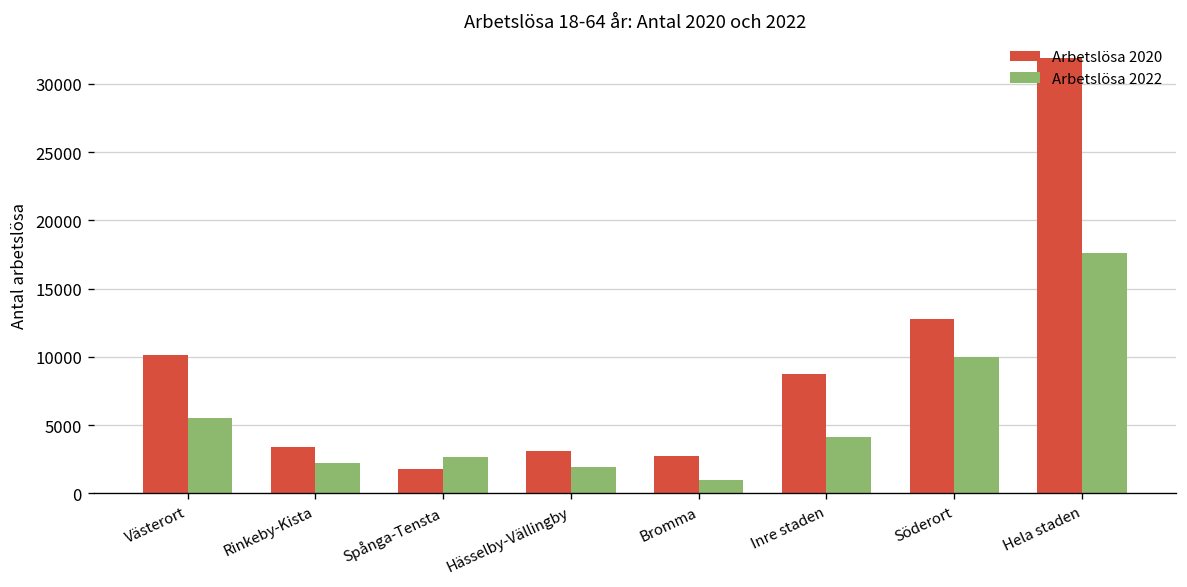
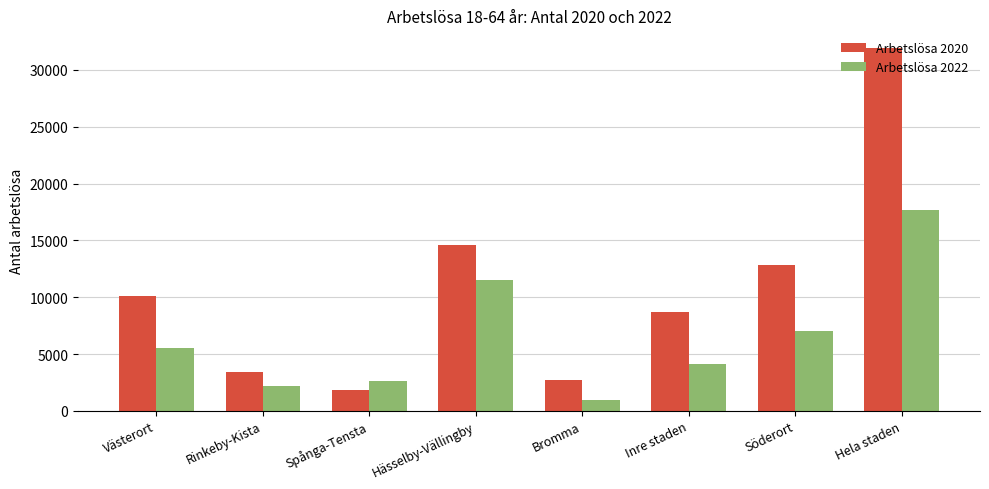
Arbetslösa 2020, Hässelby-Vällingby: 3100 -> 14600
Arbetslösa 2022, Hässelby-Vällingby: 1900 -> 11500
Arbetslösa 2022, Söderort: 10000 -> 7000
